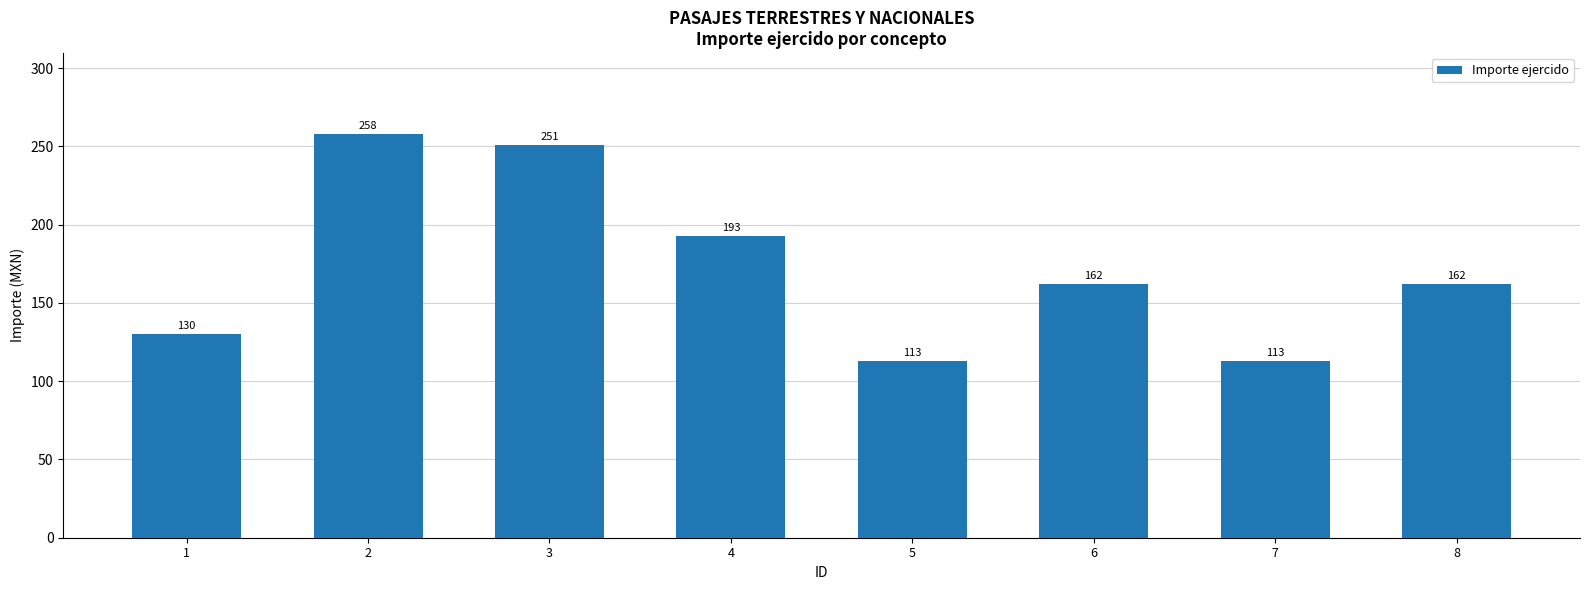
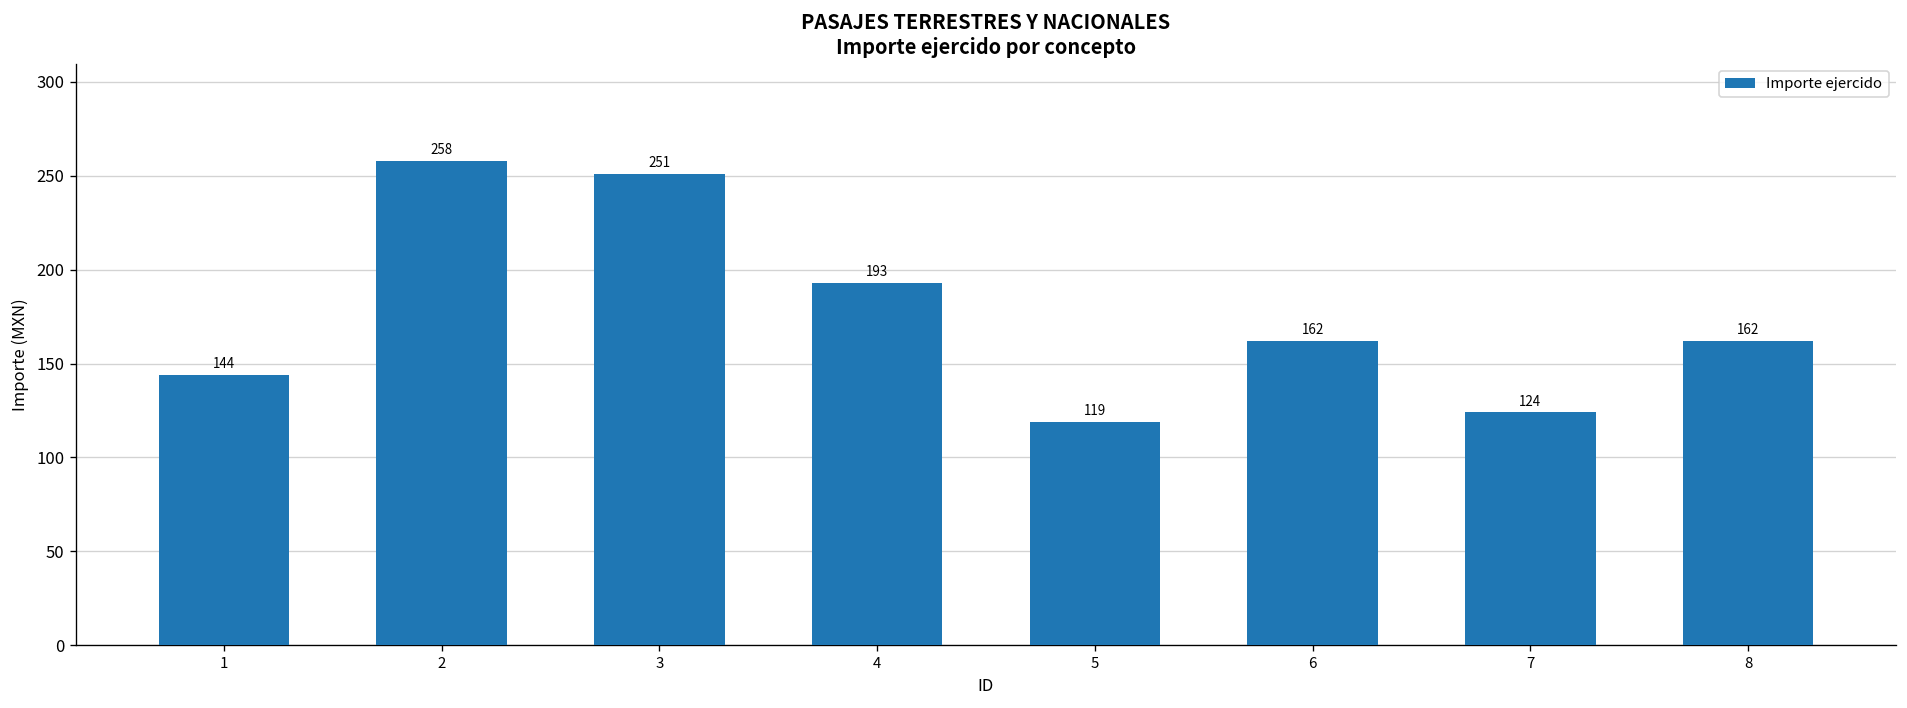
1: 130 -> 144
5: 113 -> 119
7: 113 -> 124
